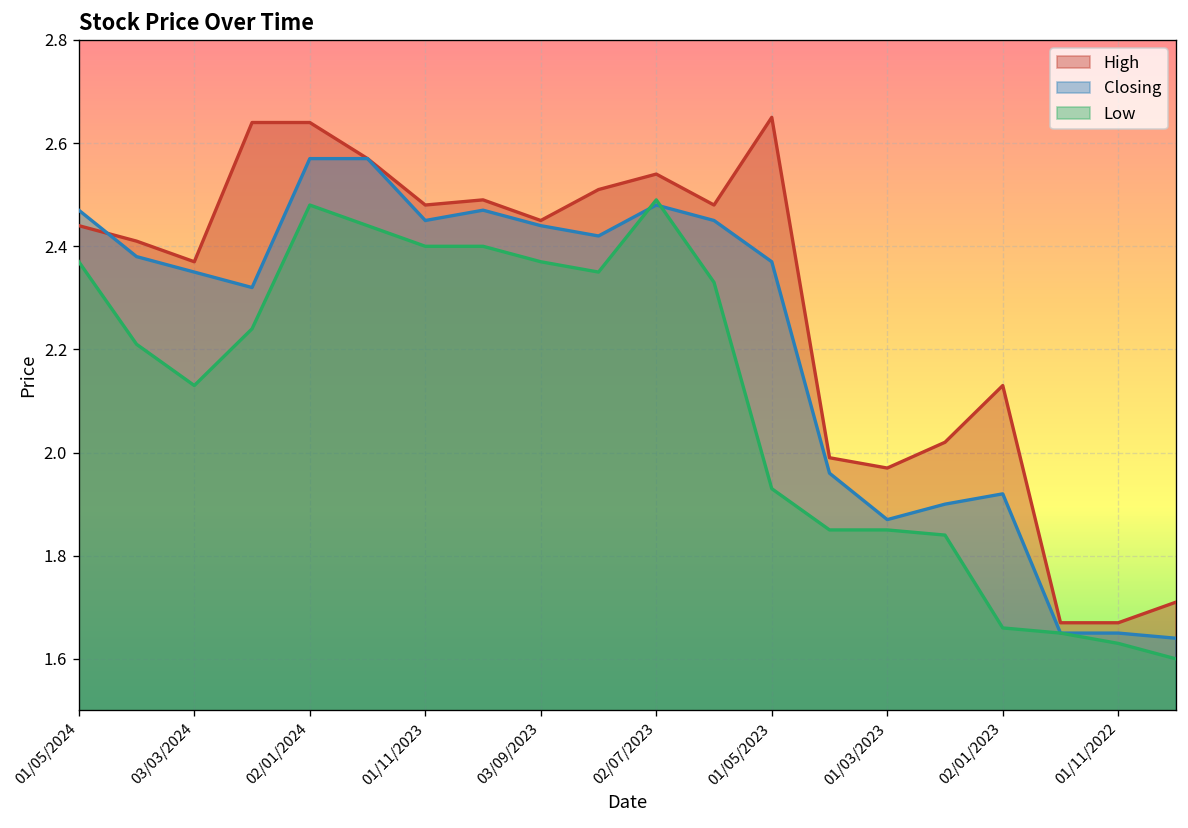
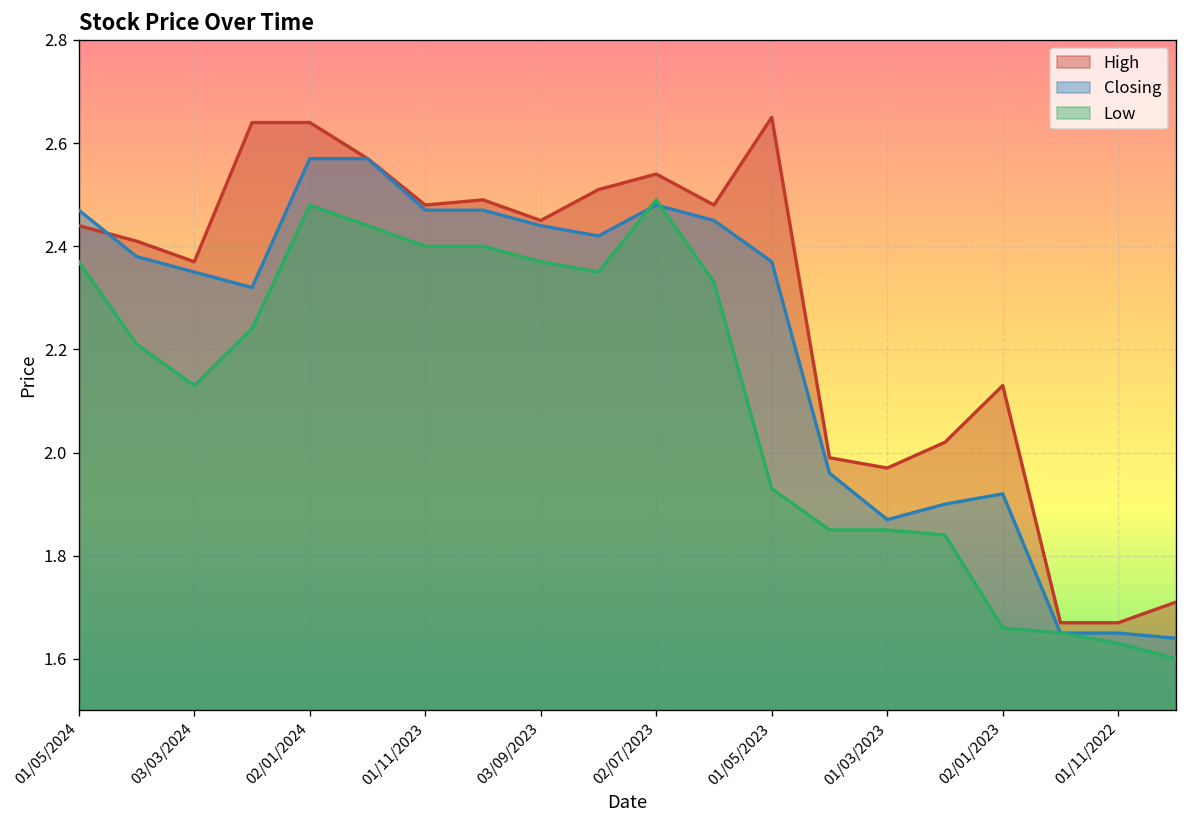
Closing, 01/11/2023: 2.45 -> 2.47
